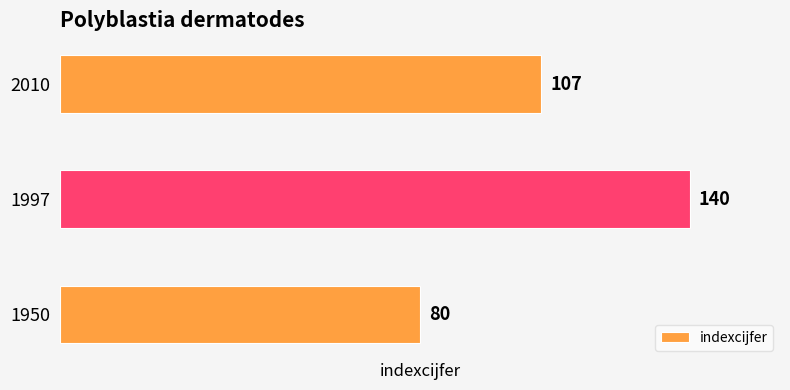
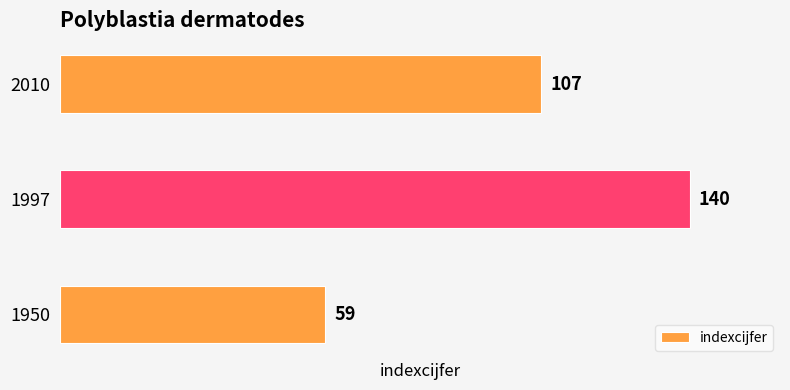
1950: 80 -> 59
